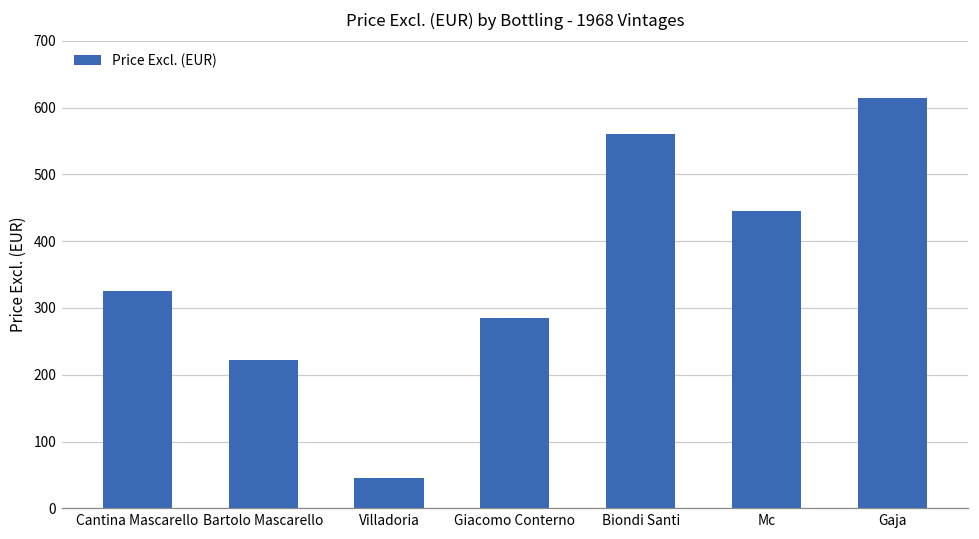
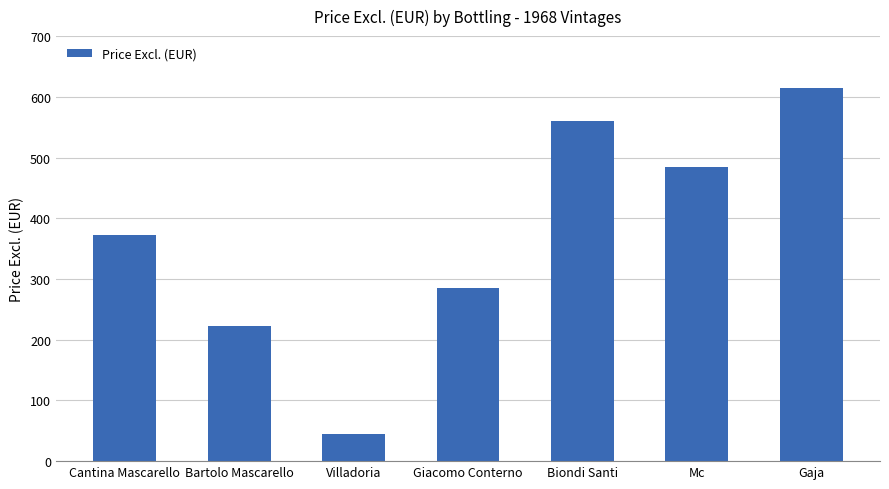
Cantina Mascarello: 330 -> 370
Mc: 450 -> 480
